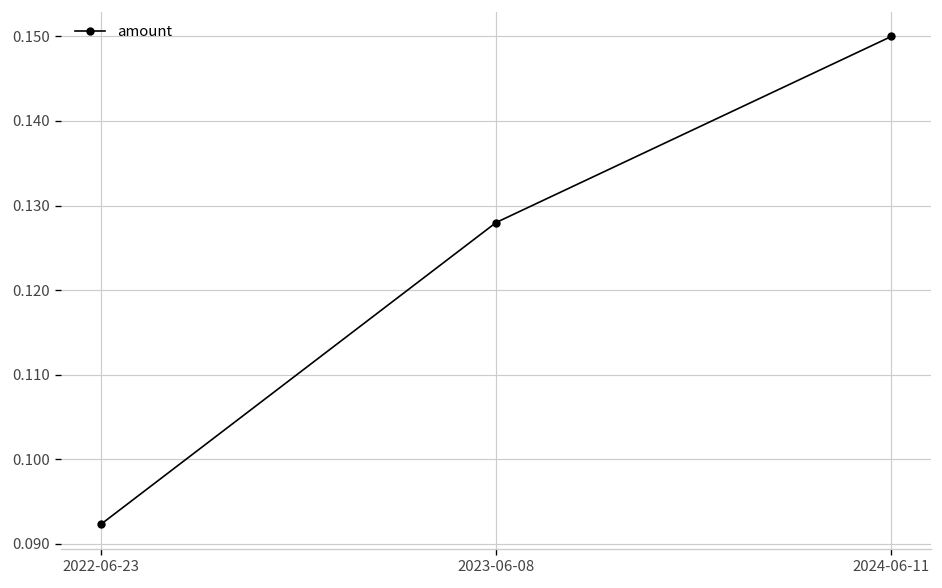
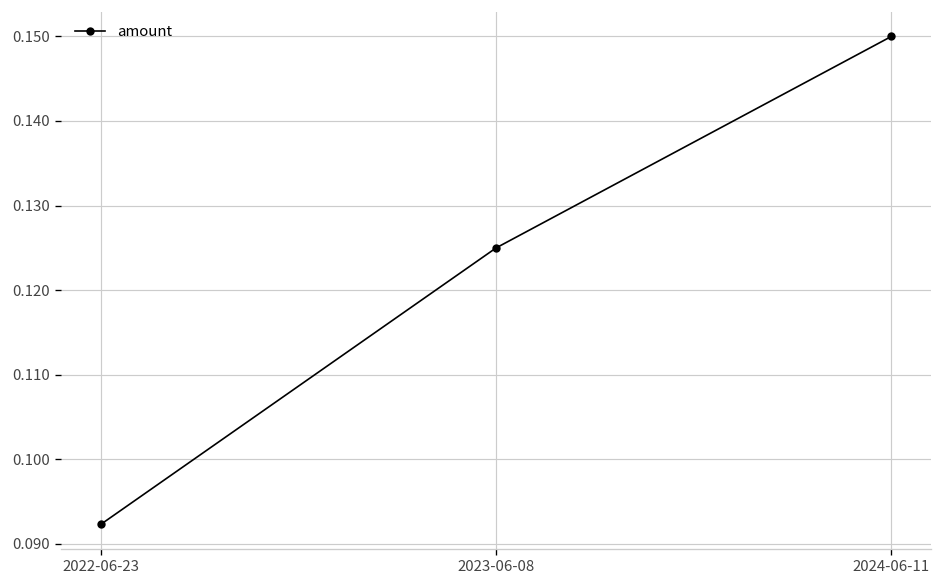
2023-06-08: 0.128 -> 0.125
